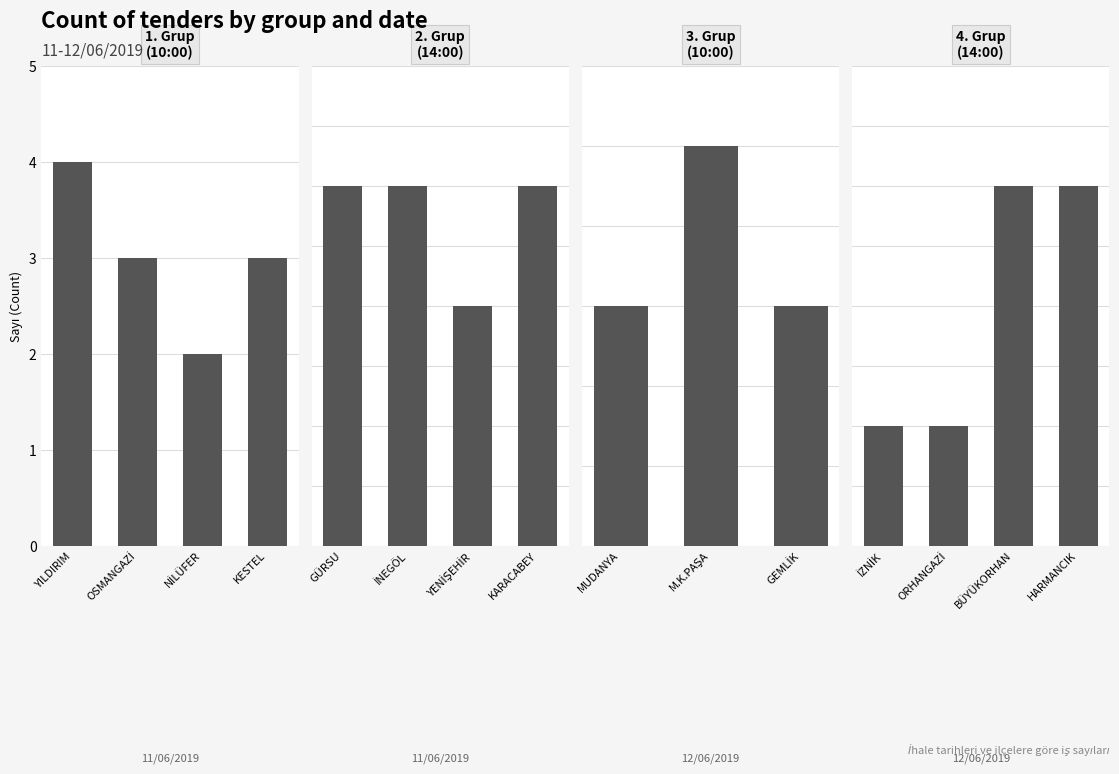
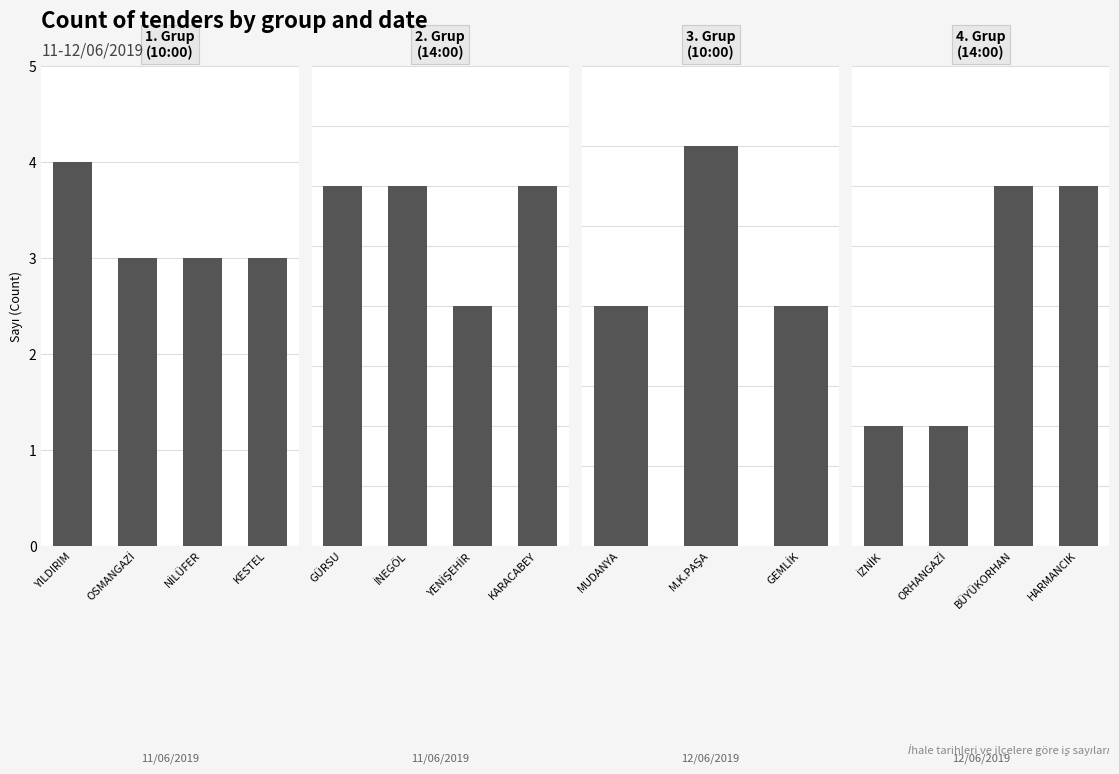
1. Grup (10:00), NİLÜFER: 2 -> 3
